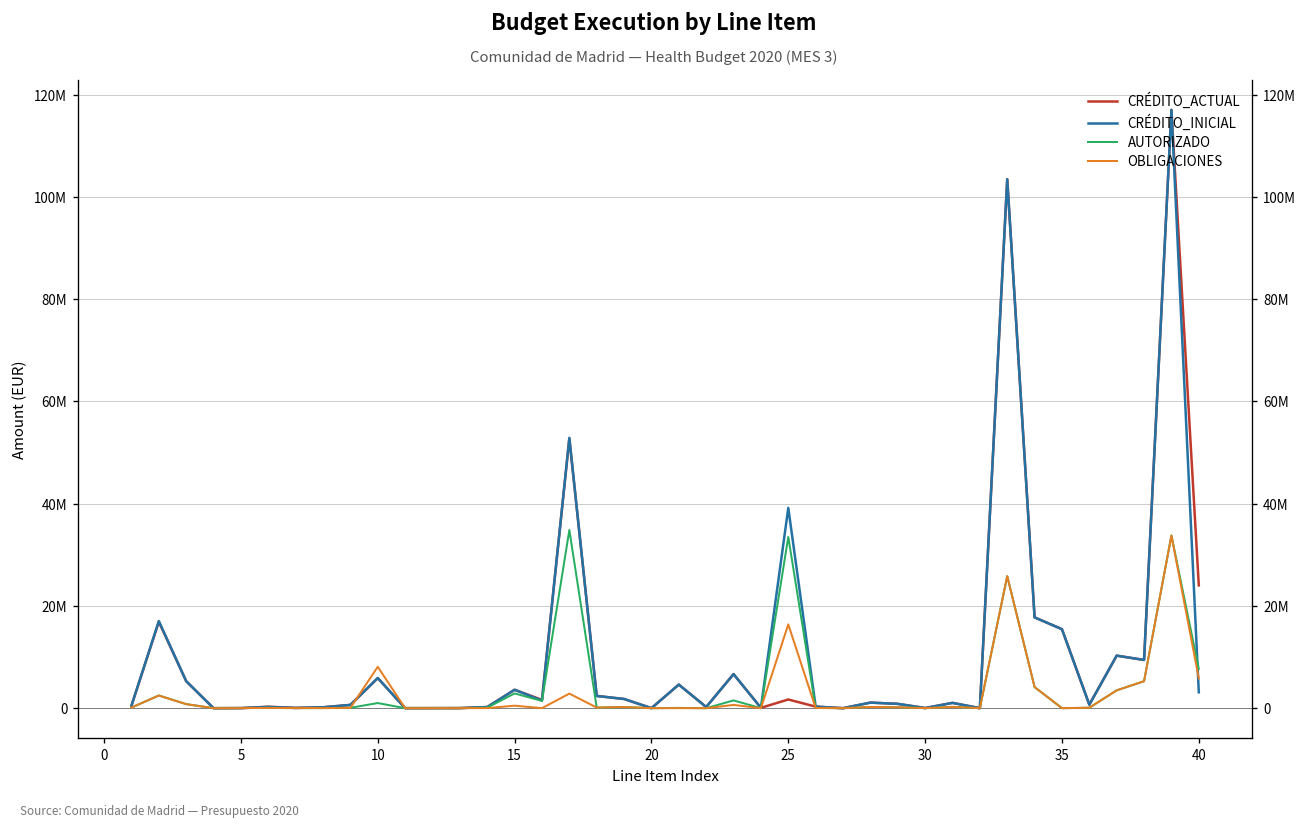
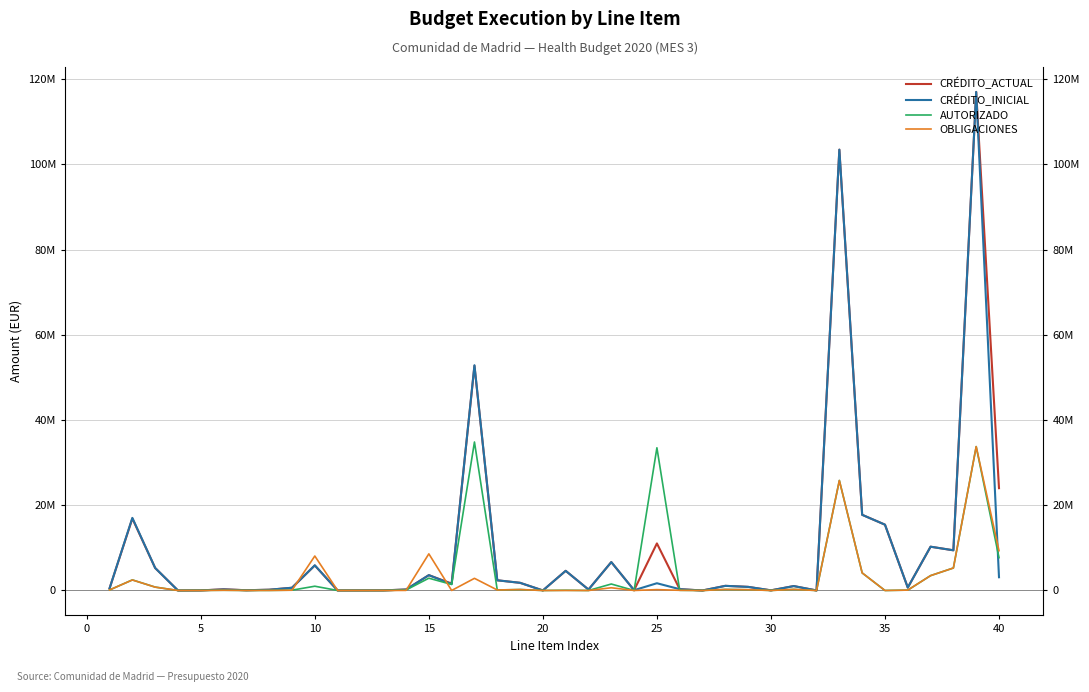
OBLIGACIONES, 15: 0 -> 9000000
CRÉDITO_ACTUAL, 25: 2000000 -> 11000000
CRÉDITO_INICIAL, 25: 39000000 -> 2000000
OBLIGACIONES, 25: 16000000 -> 0
OBLIGACIONES, 40: 6000000 -> 9000000
